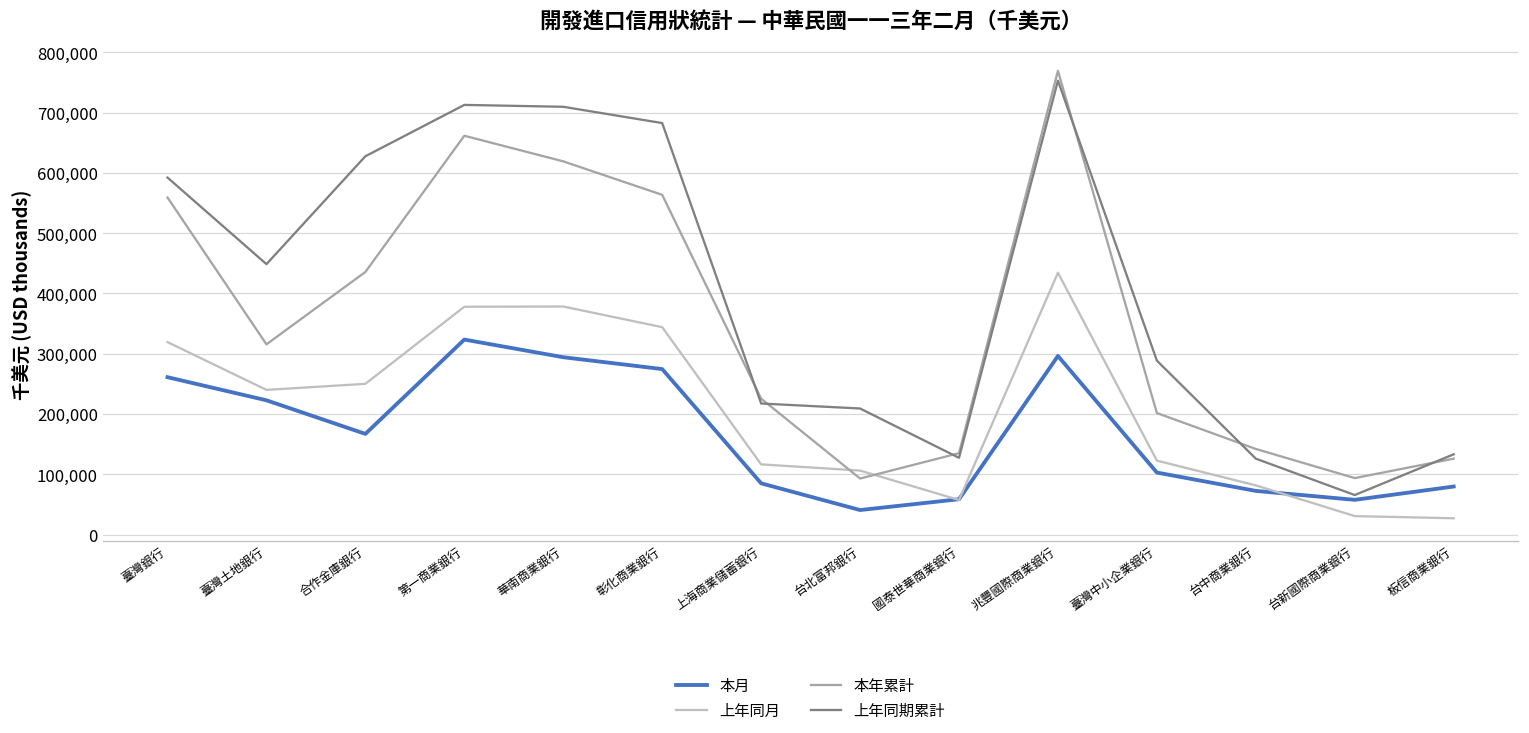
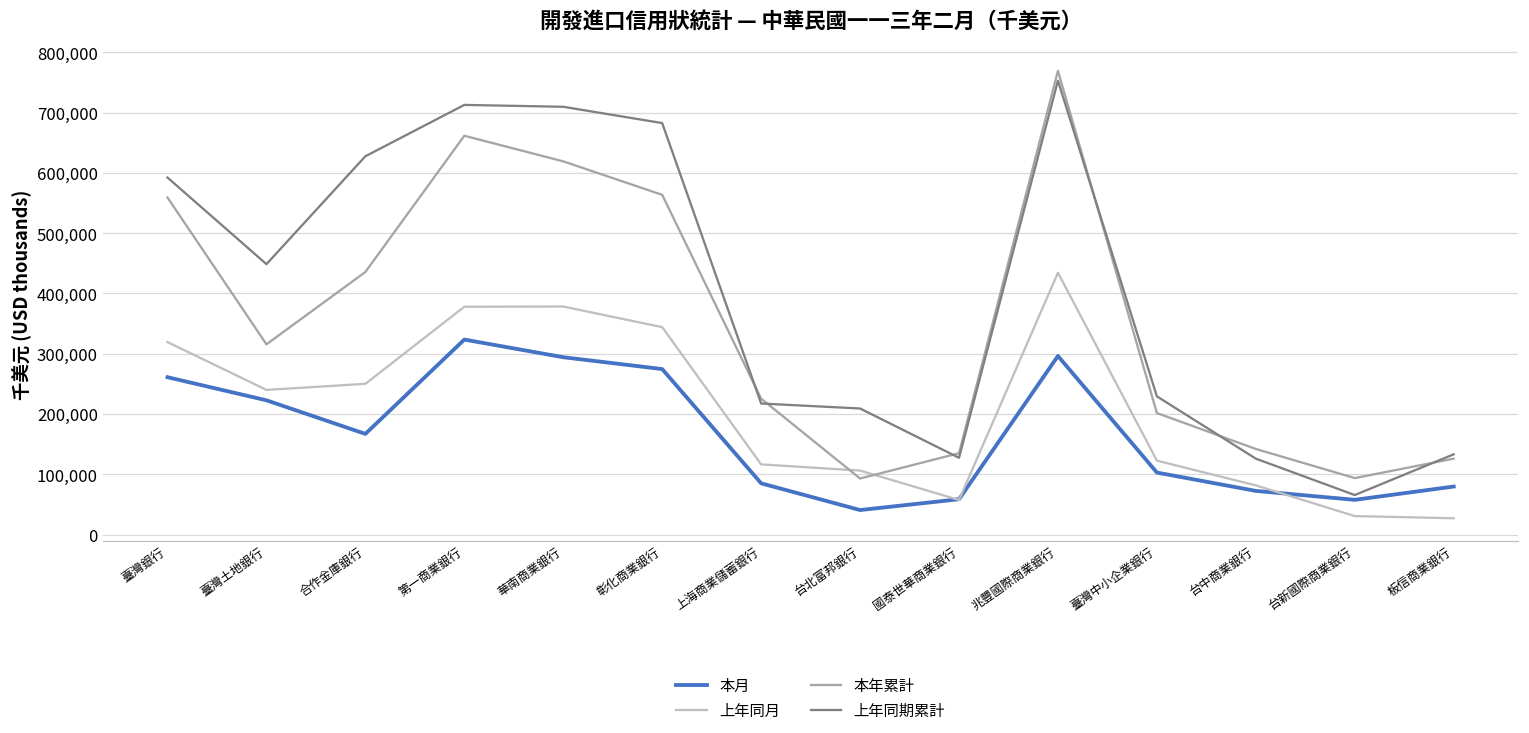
上年同期累計, 臺灣中小企業銀行: 290,000 -> 230,000
